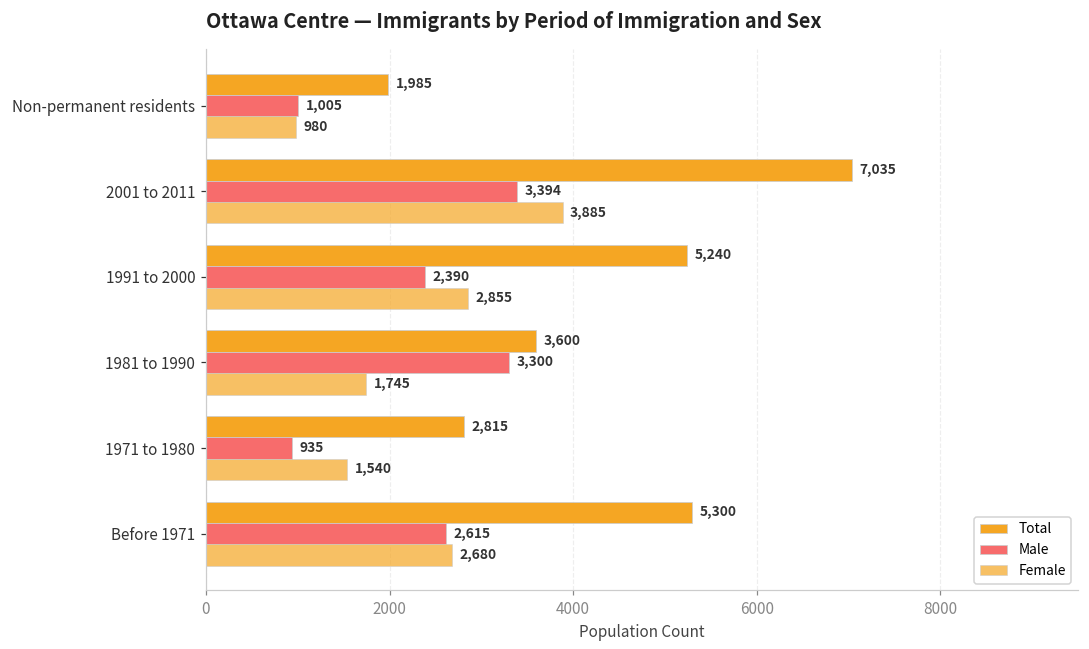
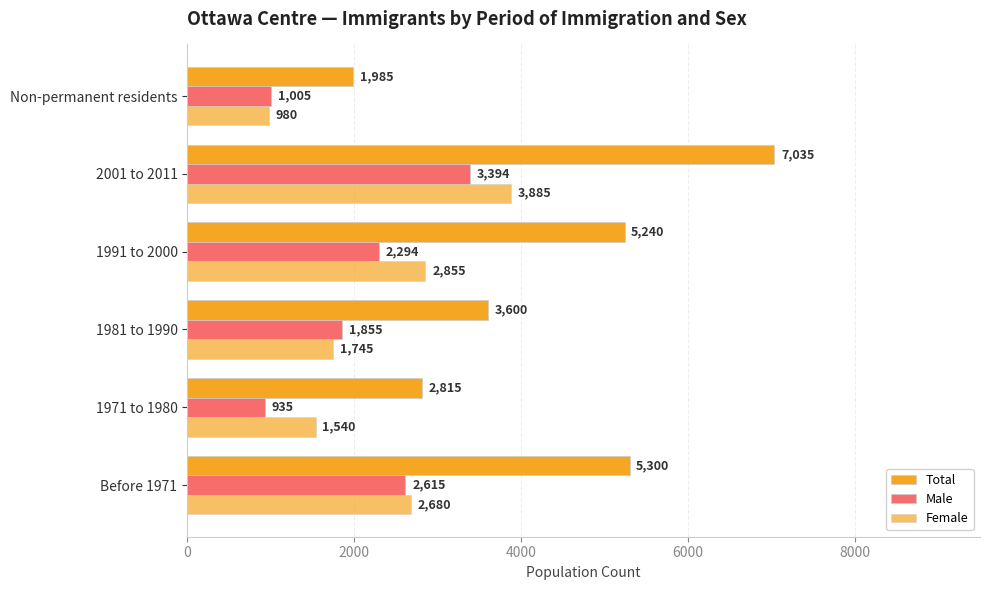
Male, 1991 to 2000: 2,390 -> 2,294
Male, 1981 to 1990: 3,300 -> 1,855
